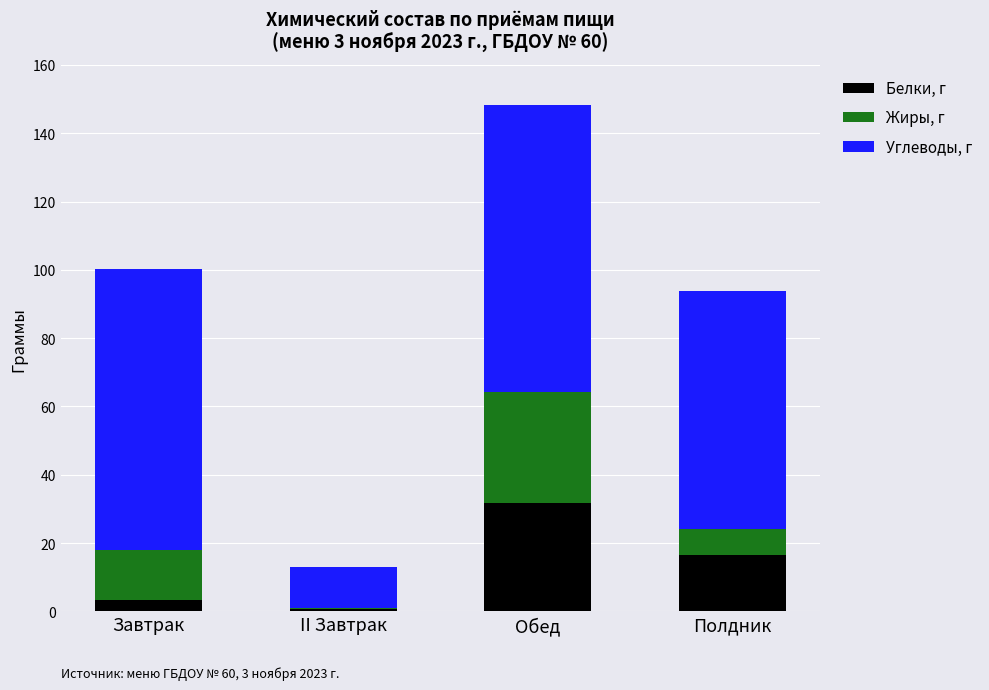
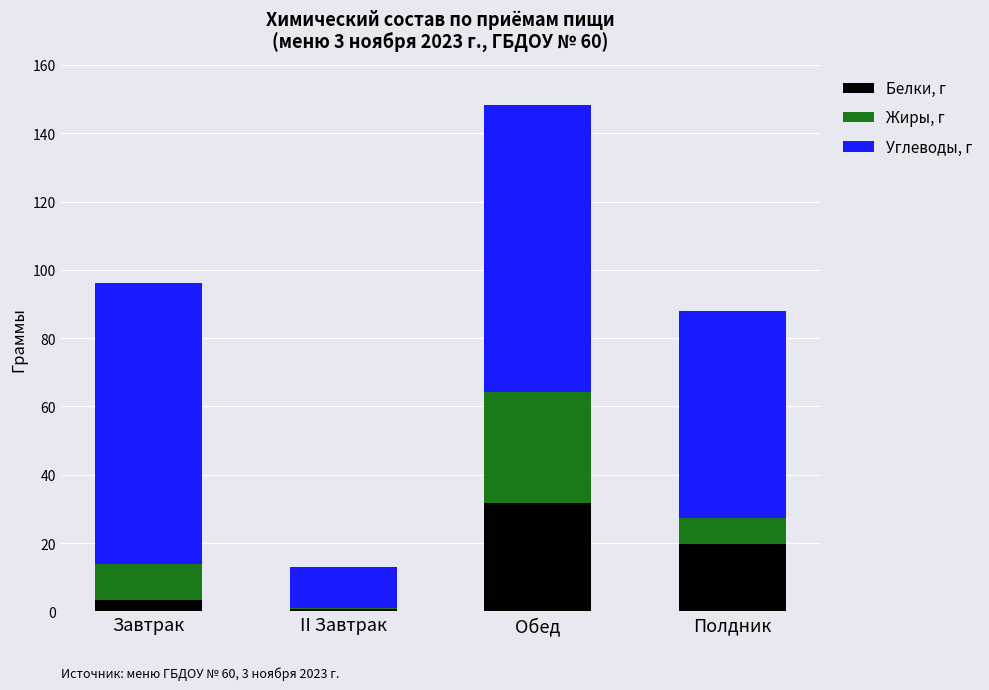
Жиры, г, Завтрак: 14 -> 10
Белки, г, Полдник: 16 -> 20
Углеводы, г, Полдник: 70 -> 61
